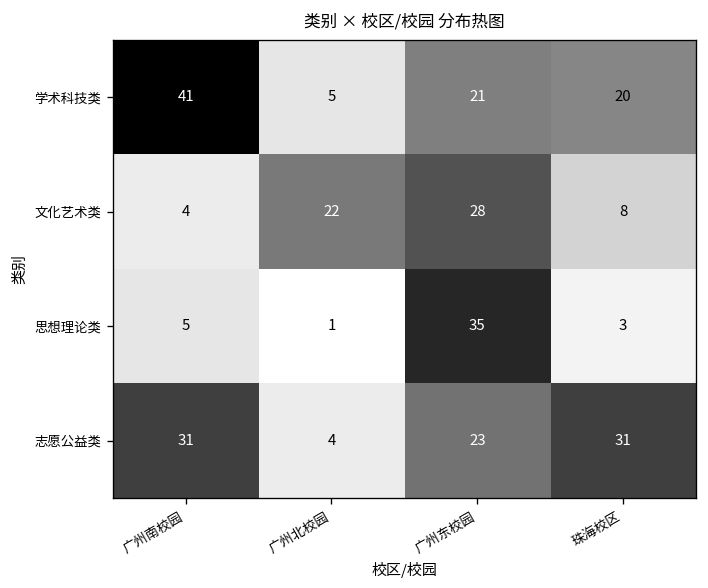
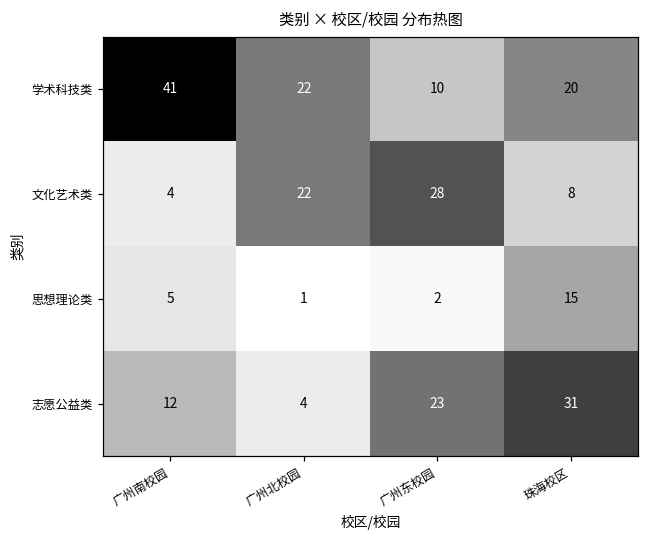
学术科技类, 广州北校园: 5 -> 22
学术科技类, 广州东校园: 21 -> 10
思想理论类, 广州东校园: 35 -> 2
思想理论类, 珠海校区: 3 -> 15
志愿公益类, 广州南校园: 31 -> 12
